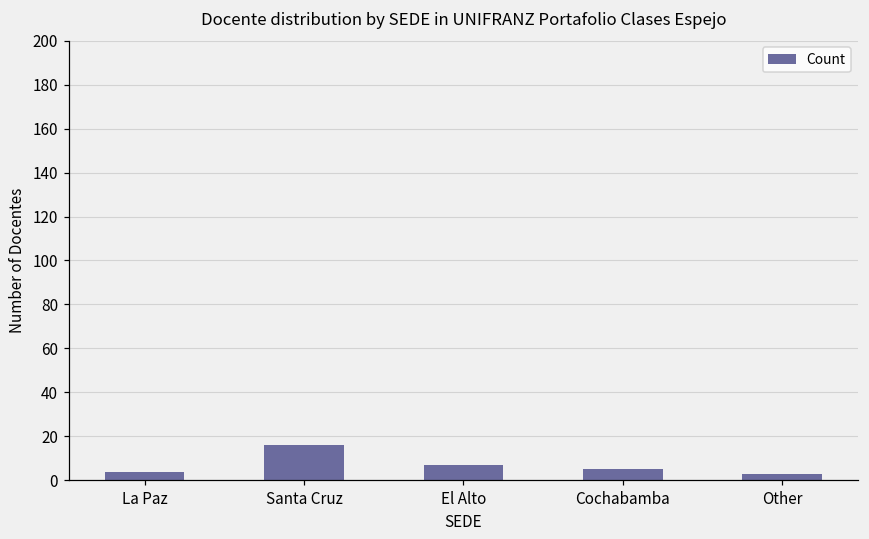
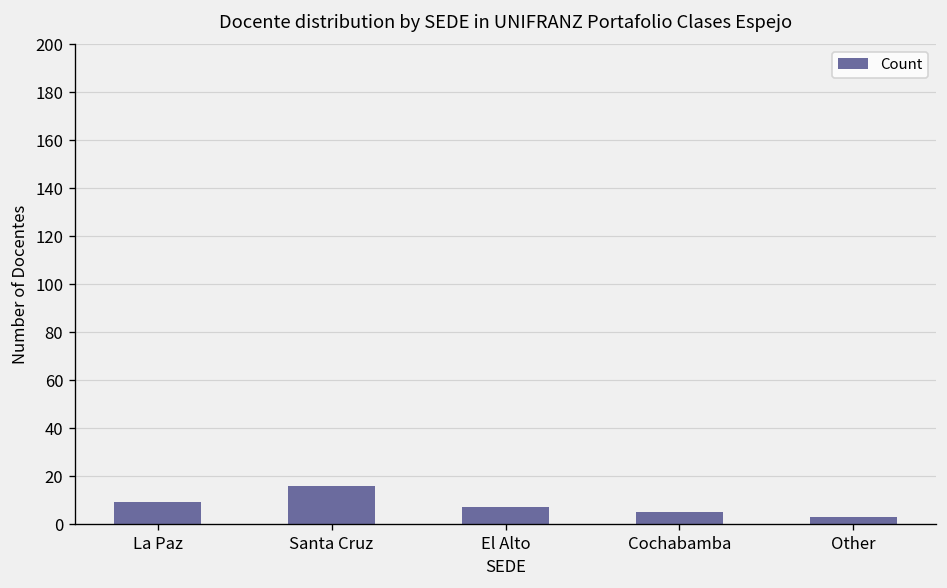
La Paz: 4 -> 9
